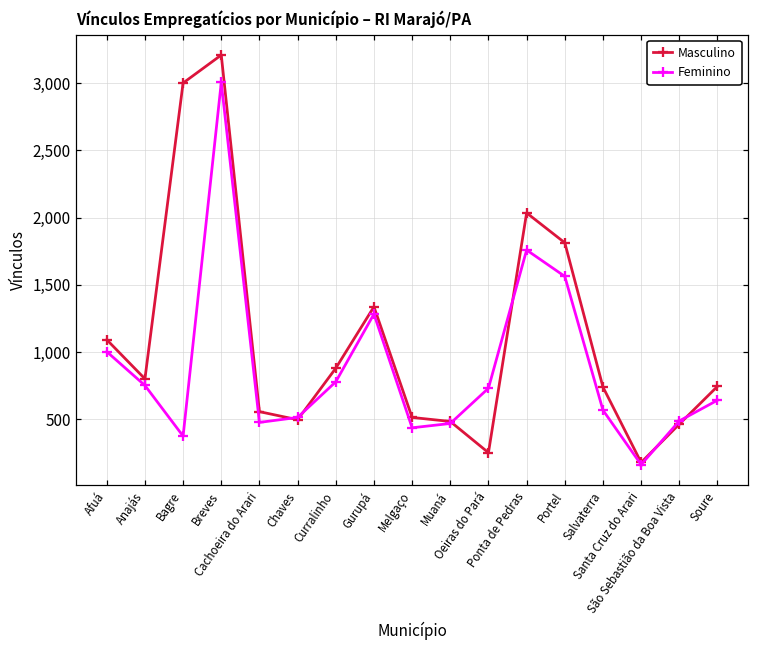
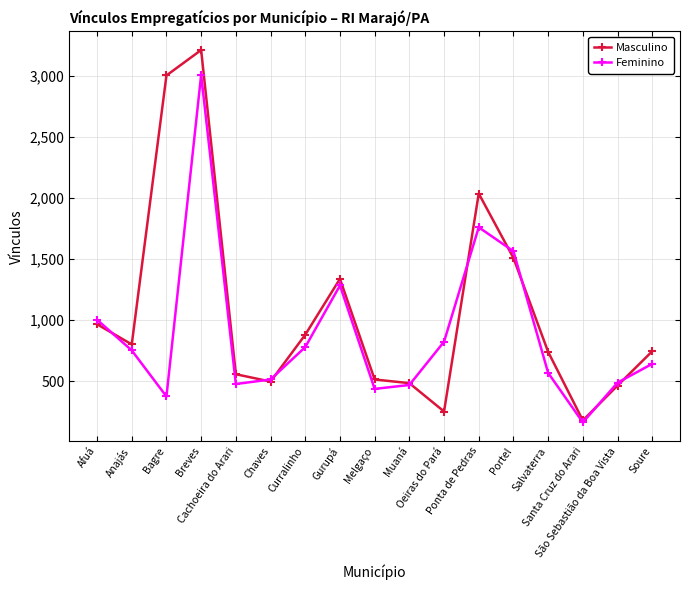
Masculino, Afuá: 1,090 -> 970
Feminino, Oeiras do Pará: 730 -> 820
Masculino, Portel: 1,810 -> 1,510
